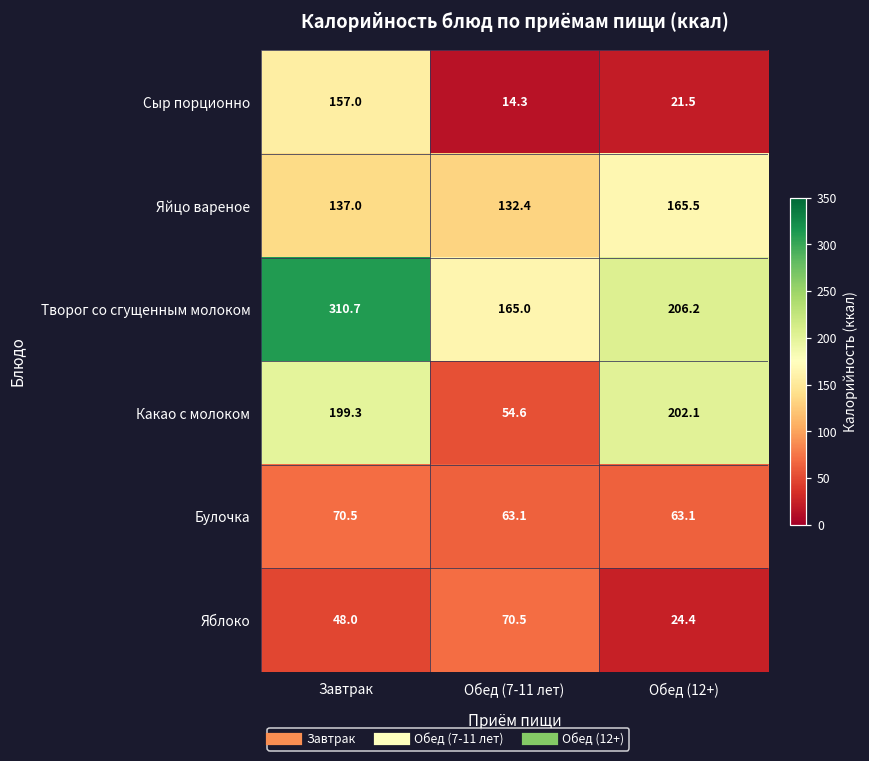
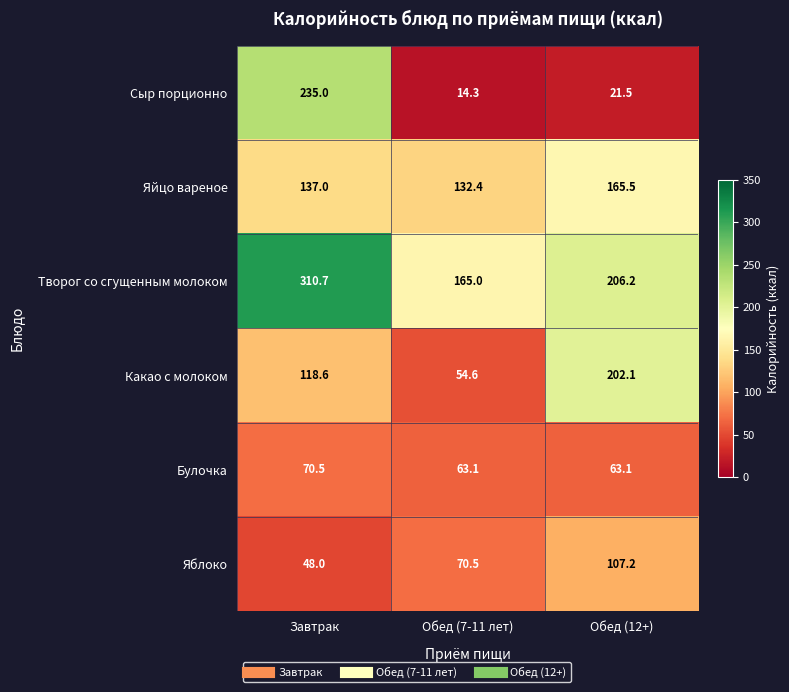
Сыр порционно, Завтрак: 157.0 -> 235.0
Какао с молоком, Завтрак: 199.3 -> 118.6
Яблоко, Обед (12+): 24.4 -> 107.2
